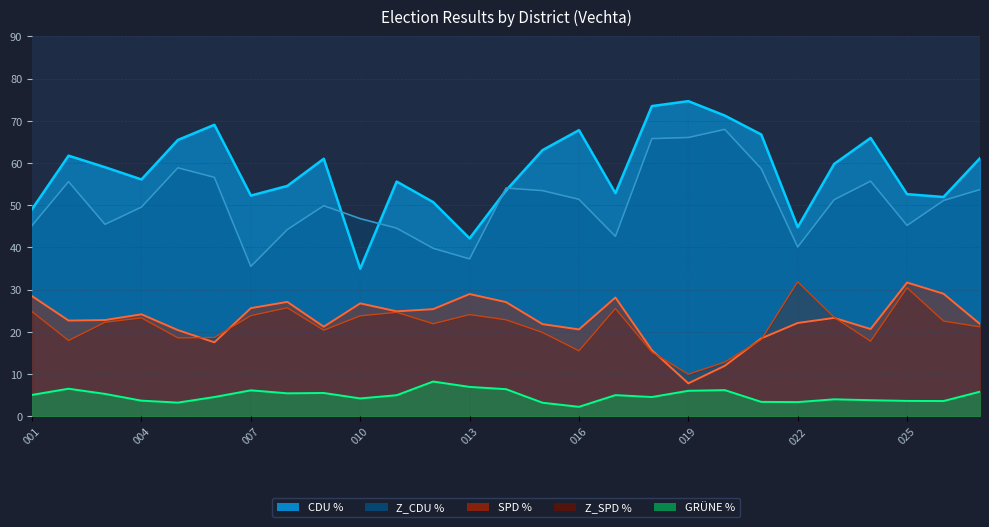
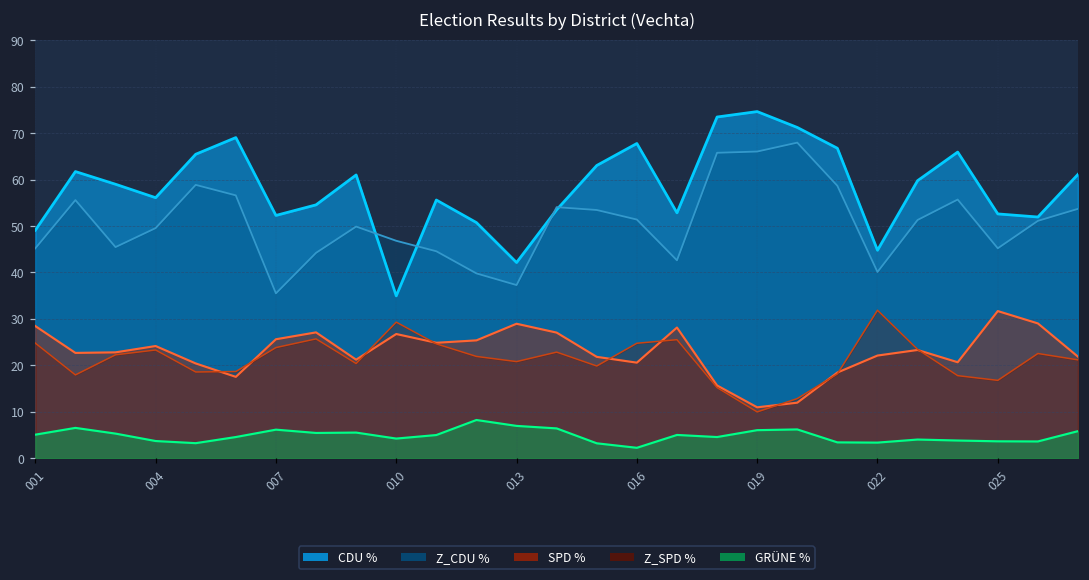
Z_SPD %, 010: 24 -> 29
Z_SPD %, 013: 24 -> 21
Z_SPD %, 016: 15 -> 25
SPD %, 019: 8 -> 11
Z_SPD %, 025: 30 -> 17
